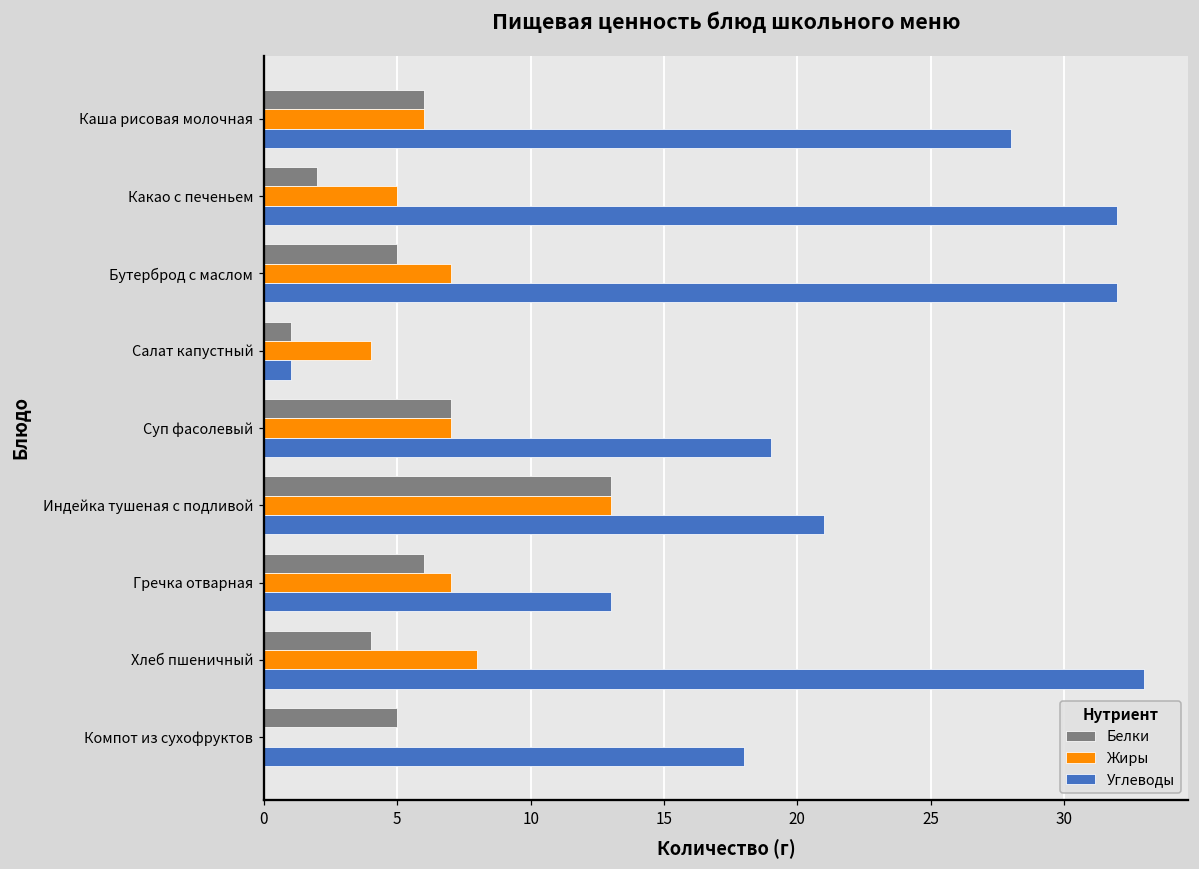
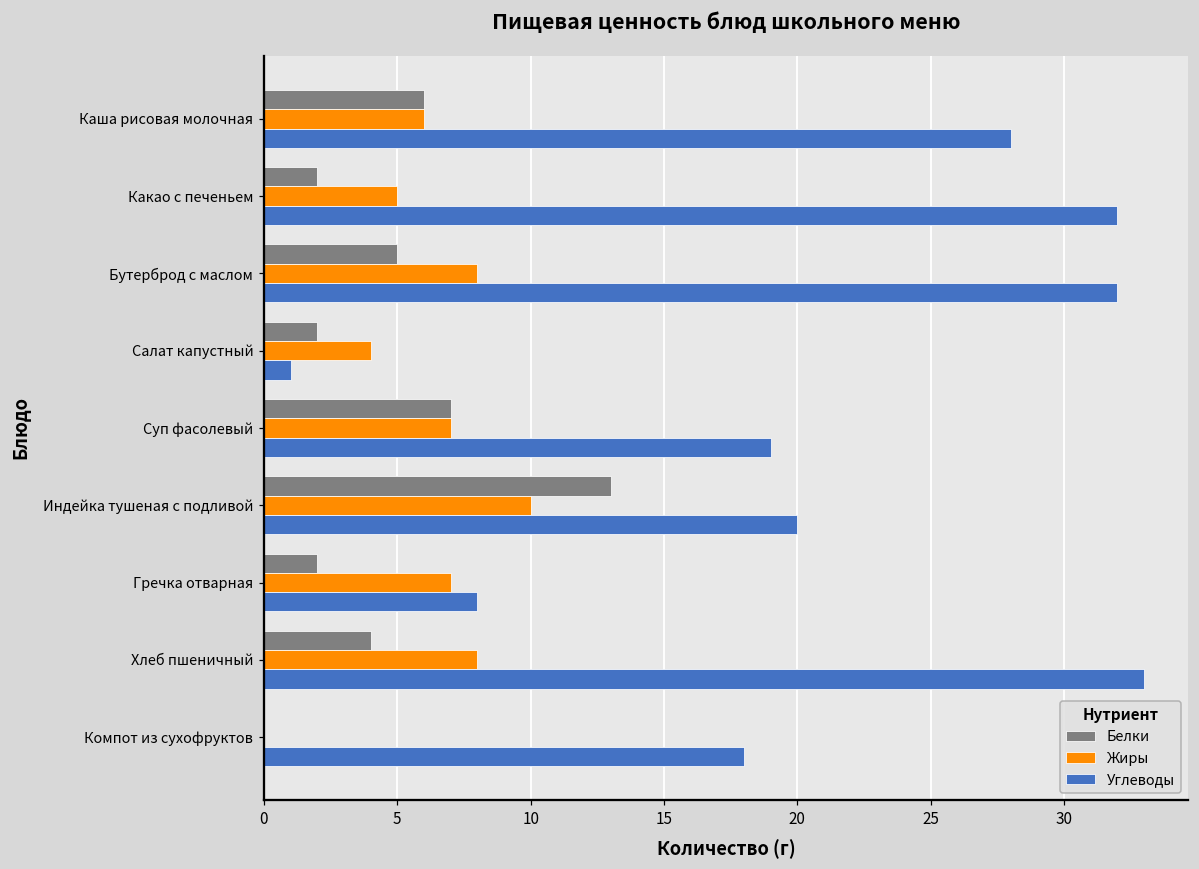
Жиры, Бутерброд с маслом: 7 -> 8
Белки, Салат капустный: 1 -> 2
Жиры, Индейка тушеная с подливой: 13 -> 10
Углеводы, Индейка тушеная с подливой: 21 -> 20
Белки, Гречка отварная: 6 -> 2
Углеводы, Гречка отварная: 13 -> 8
Белки, Компот из сухофруктов: 5 -> 0
